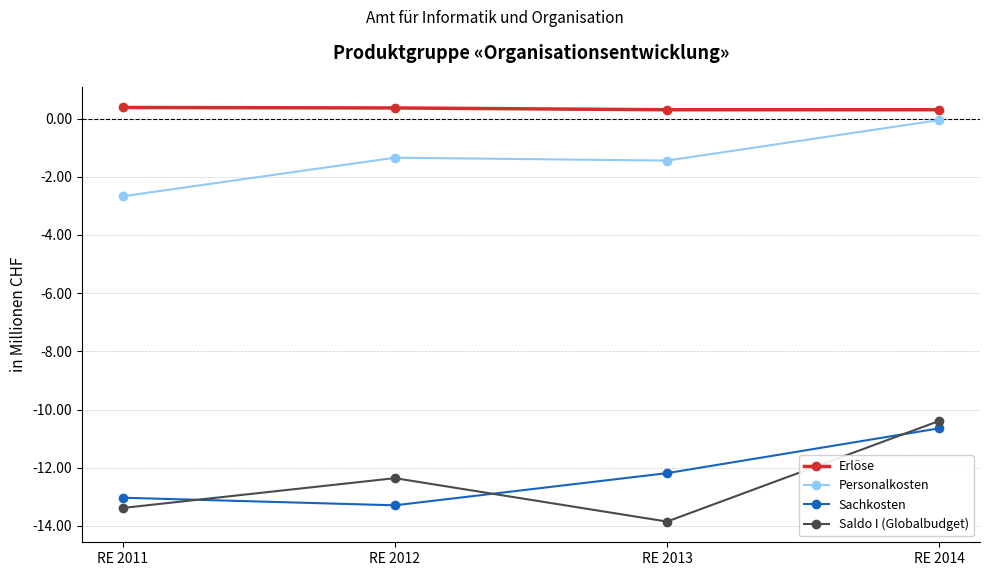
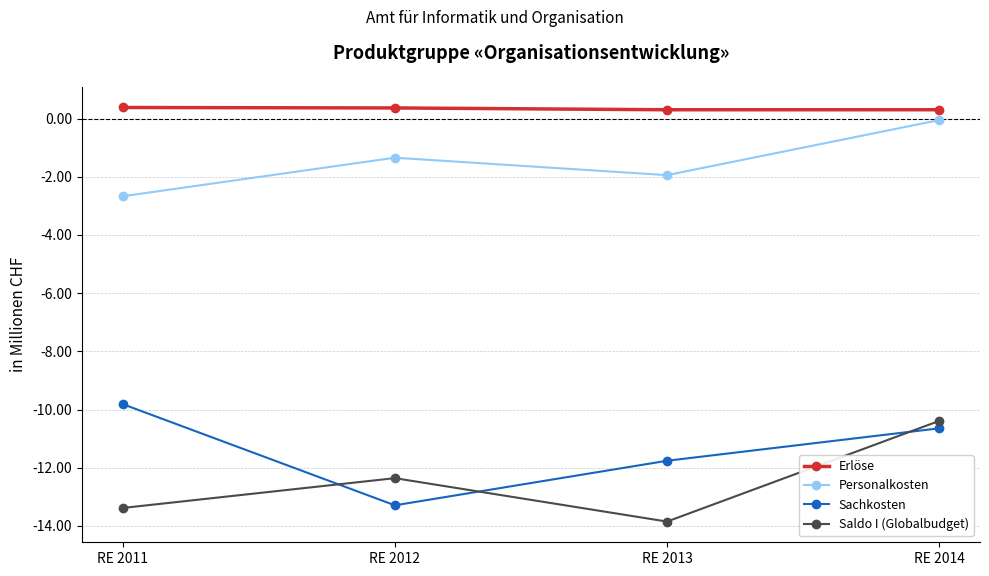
Sachkosten, RE 2011: -13.0 -> -9.8
Personalkosten, RE 2013: -1.4 -> -1.9
Sachkosten, RE 2013: -12.2 -> -11.8
